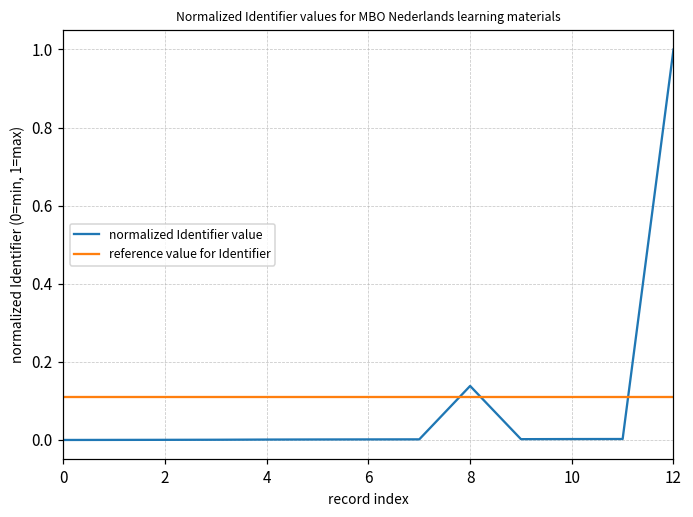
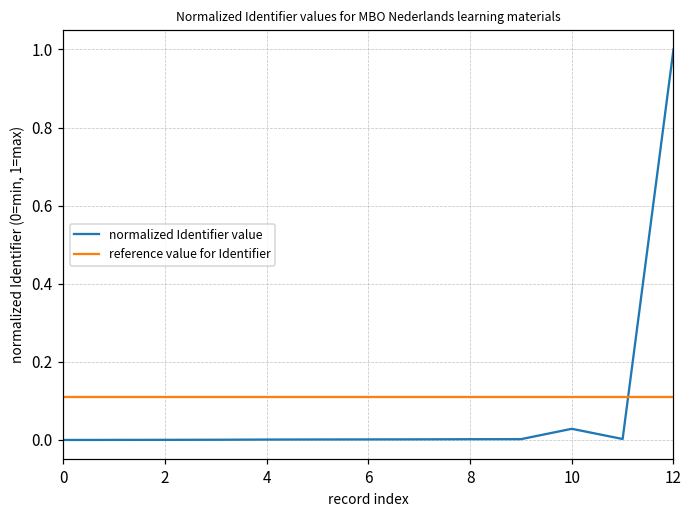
normalized Identifier value, 8: 0.14 -> 0.00
normalized Identifier value, 10: 0.00 -> 0.03
